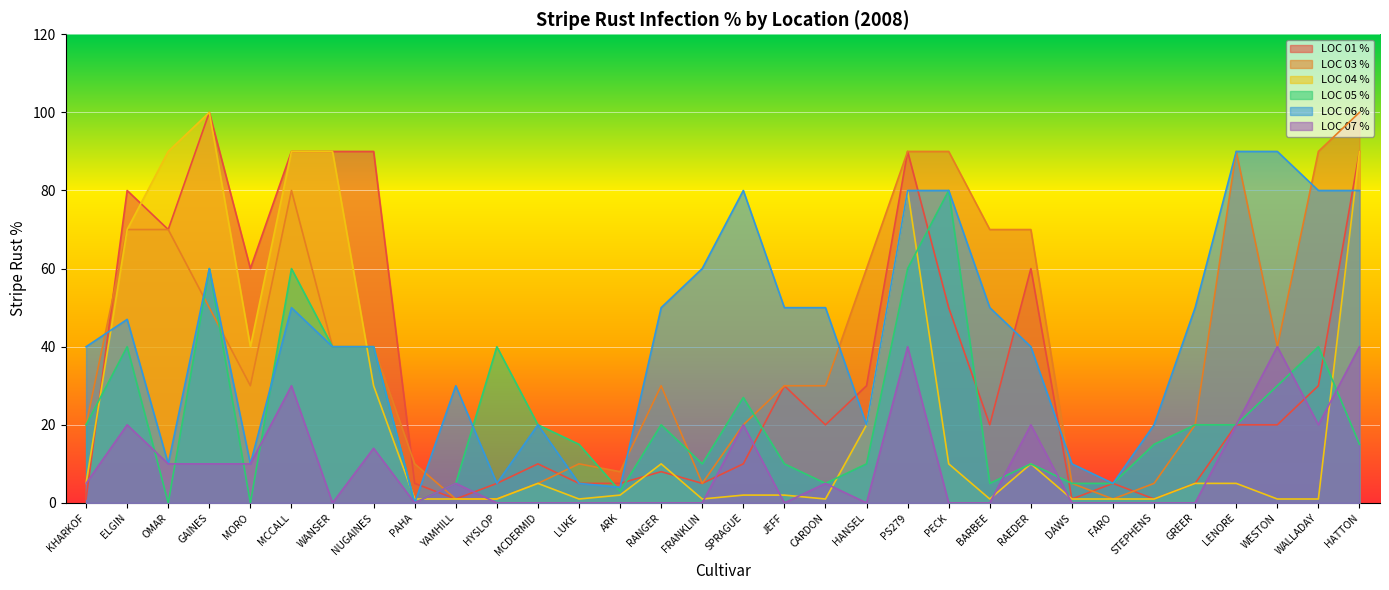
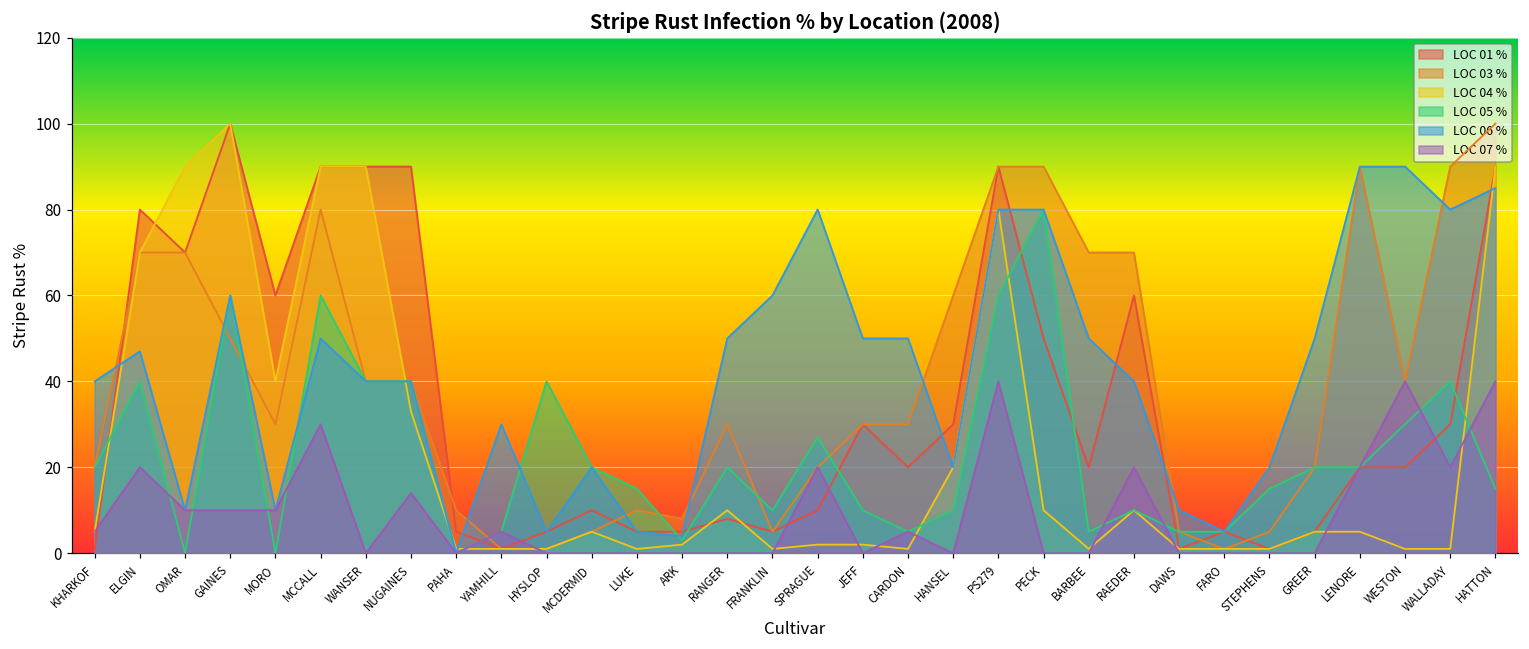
LOC 04 %, NUGAINES: 30 -> 33
LOC 06 %, HATTON: 80 -> 85
